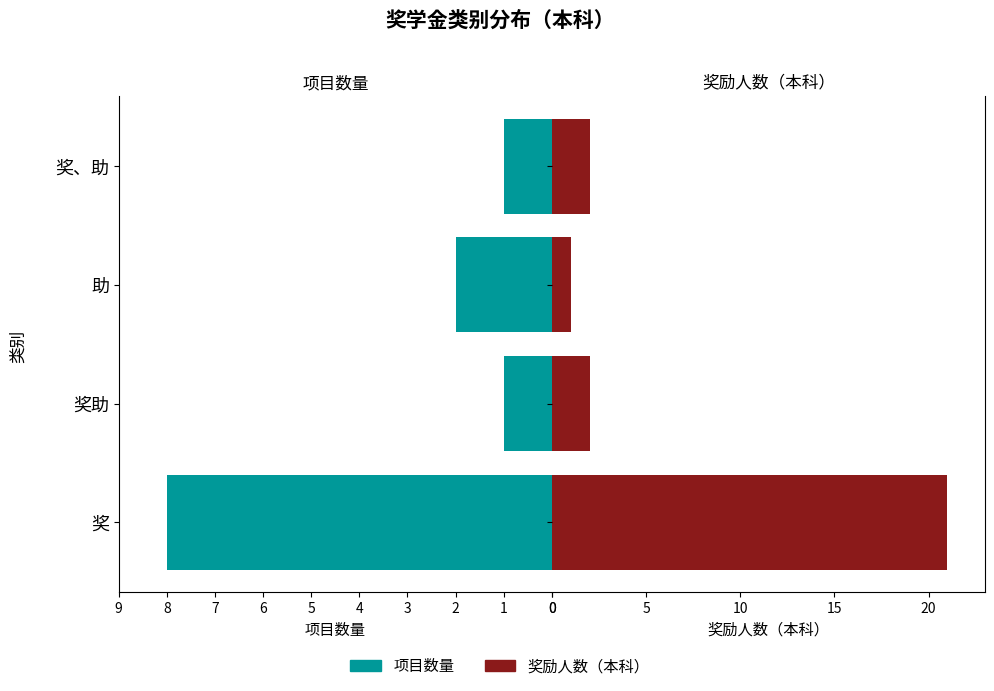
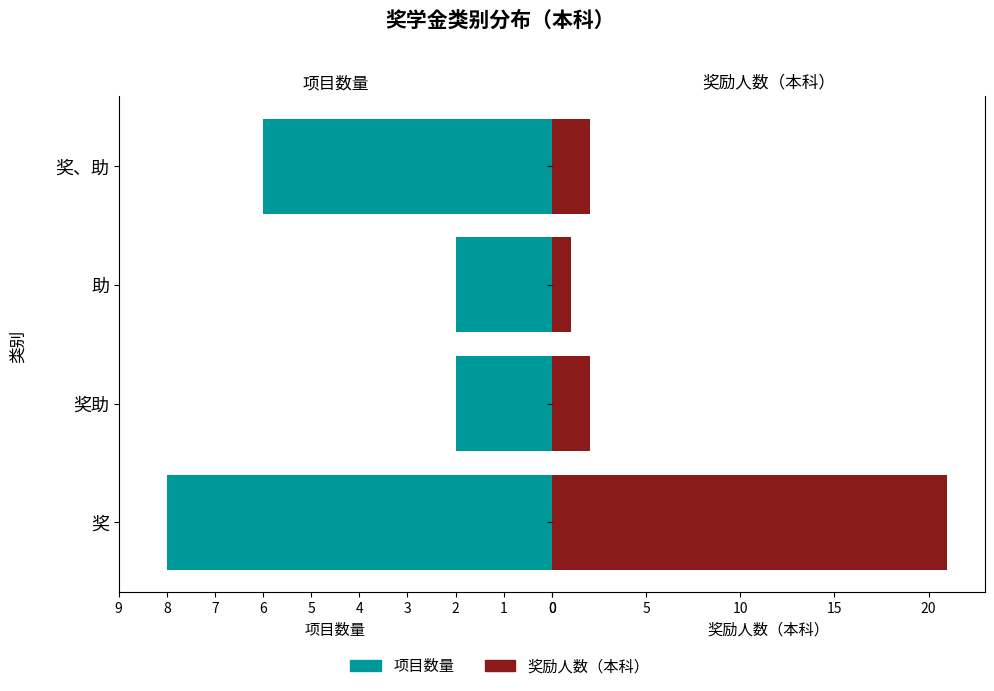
项目数量, 奖、助: 1 -> 6
项目数量, 奖助: 1 -> 2
